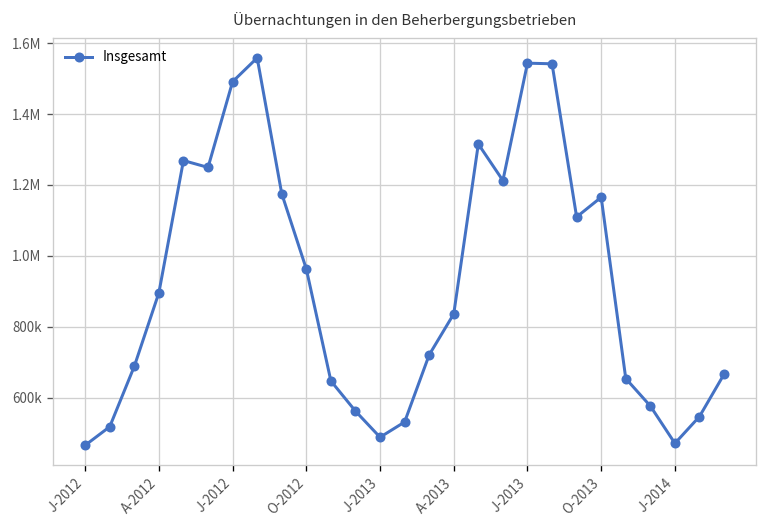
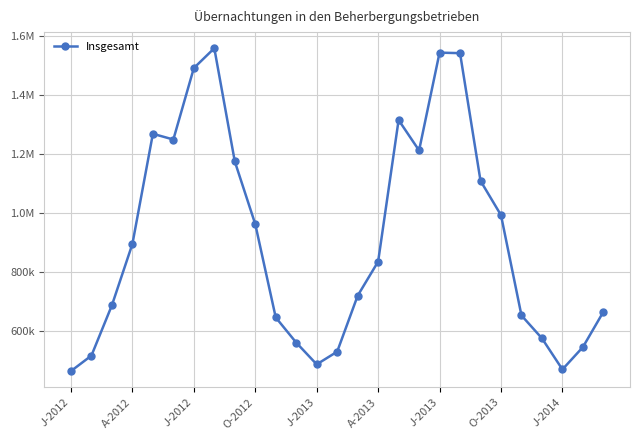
O-2013: 1170000 -> 990000
